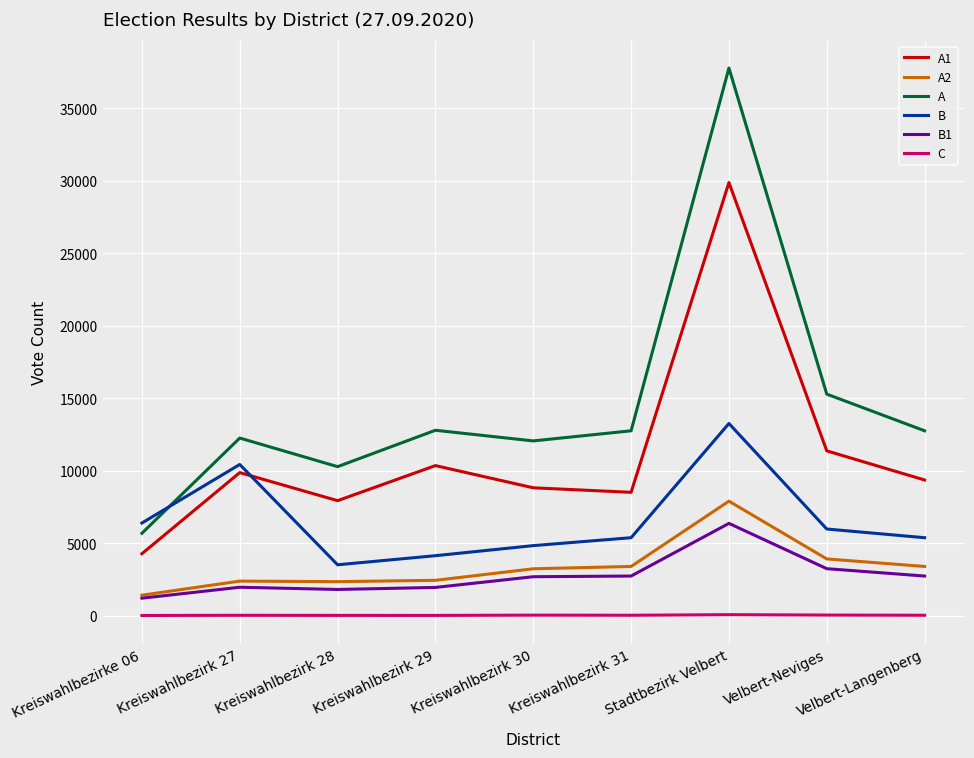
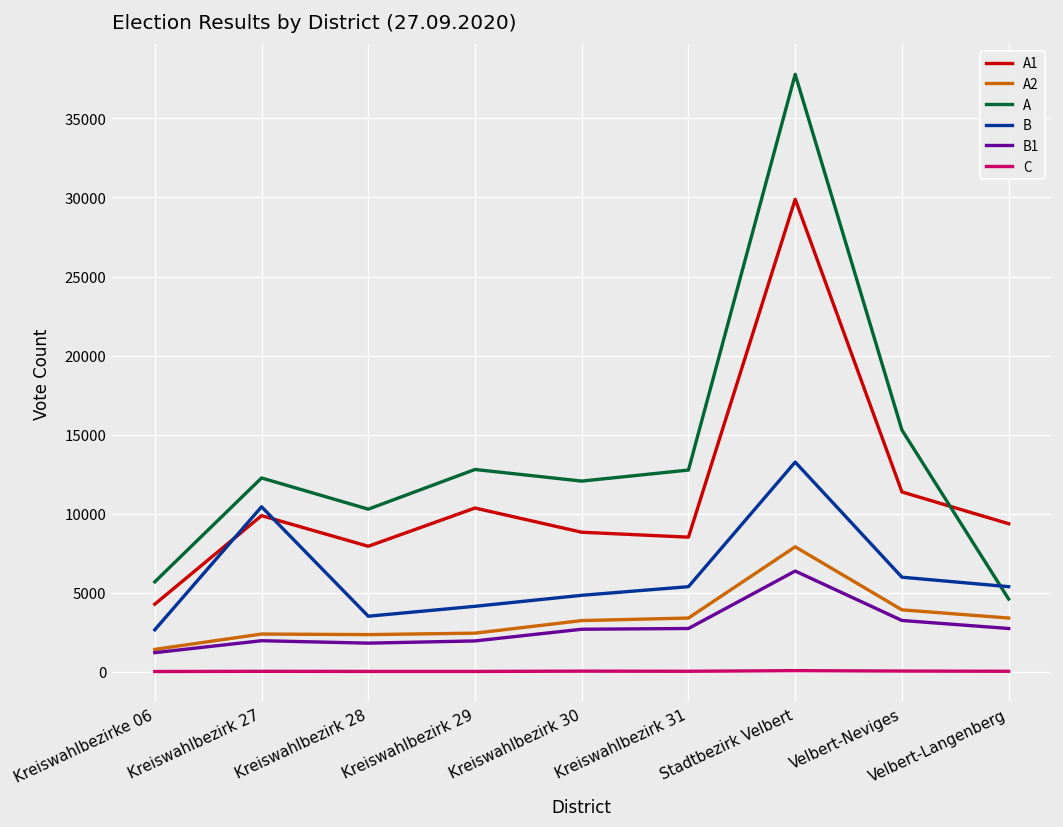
B, Kreiswahlbezirke 06: 6400 -> 2700
A, Velbert-Langenberg: 12800 -> 4600
